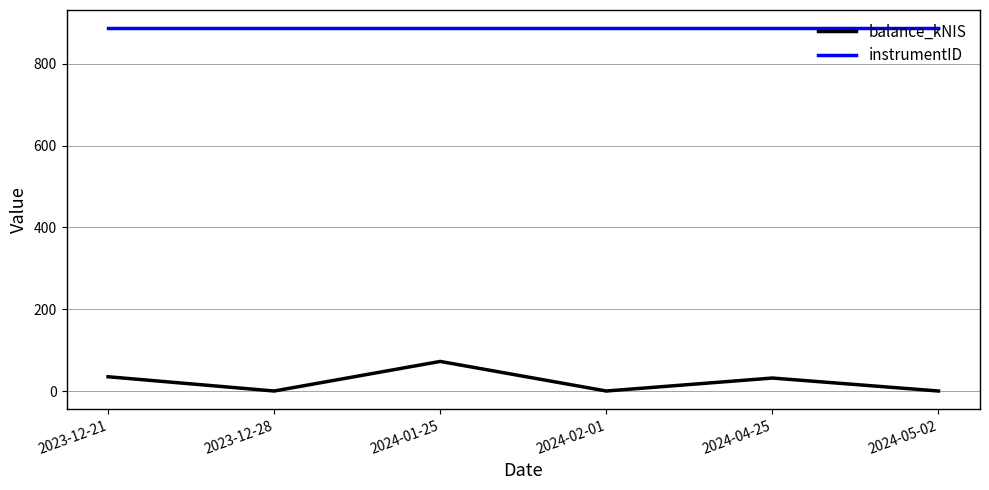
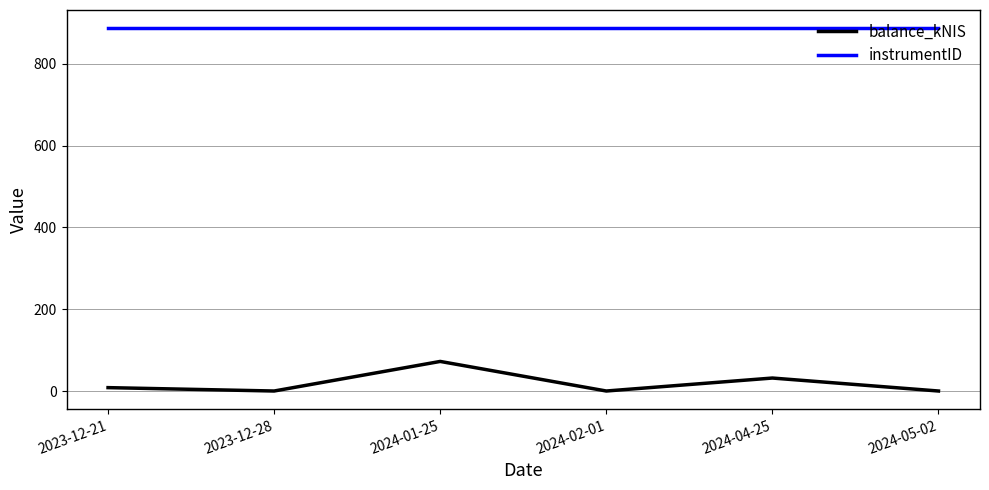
balance_kNIS, 2023-12-21: 30 -> 10
